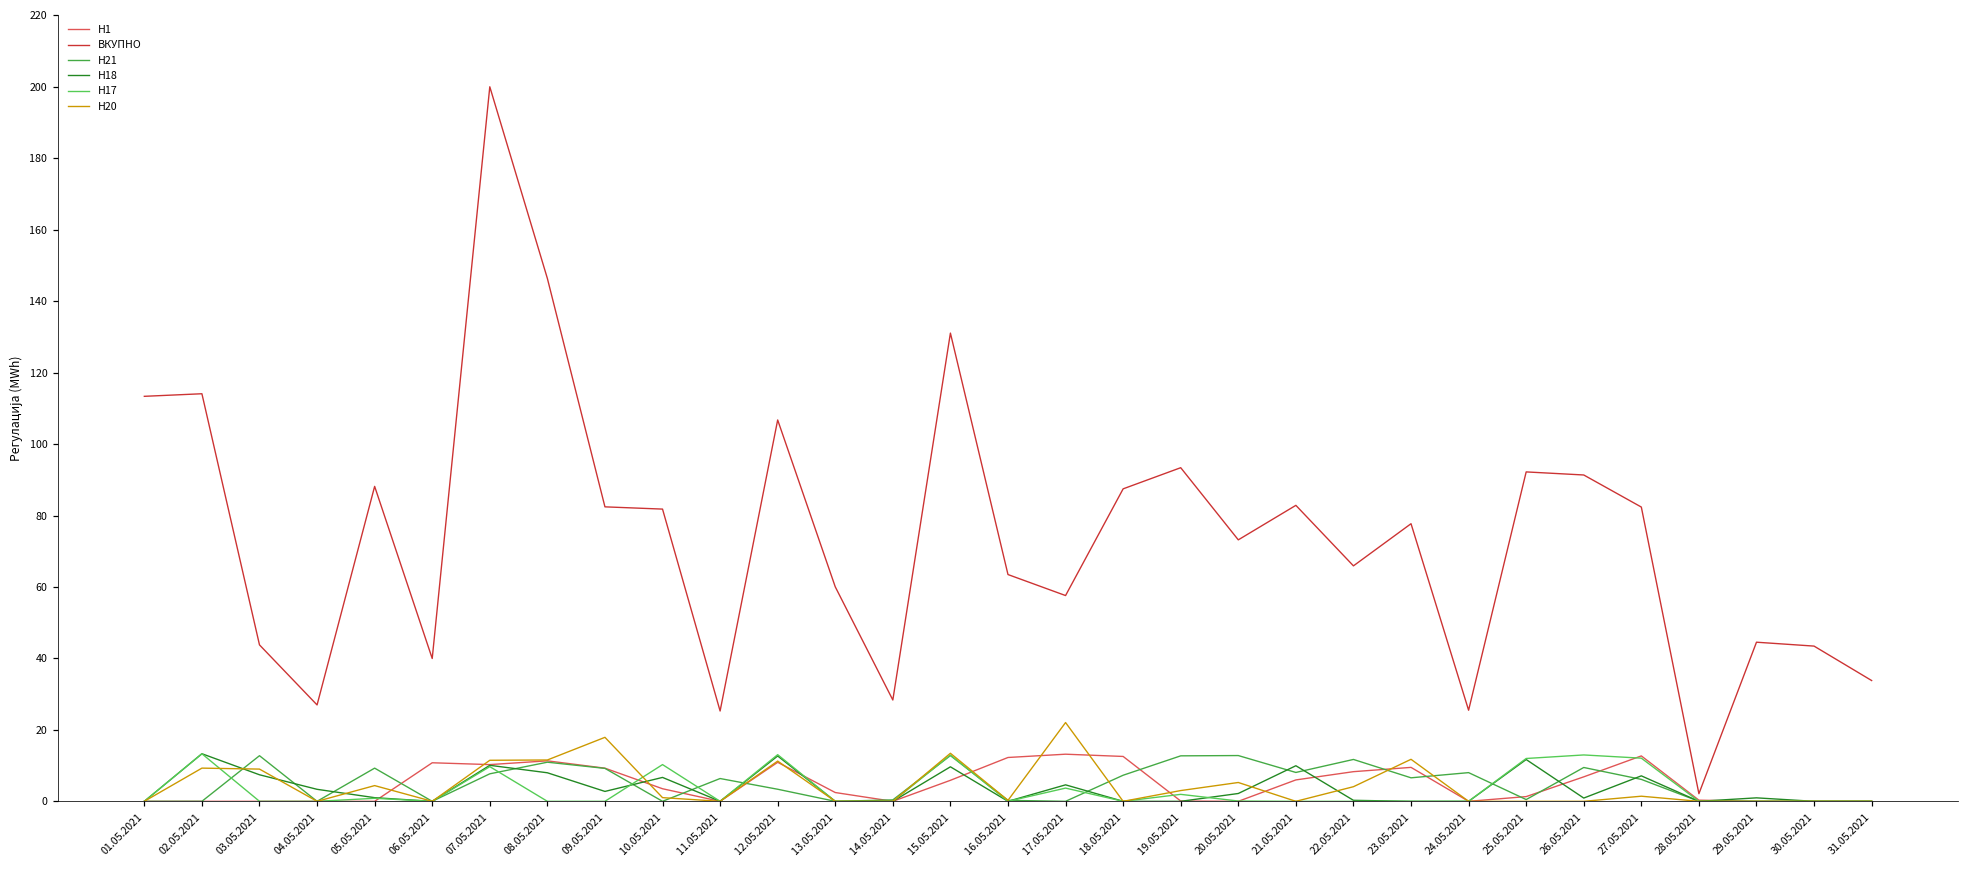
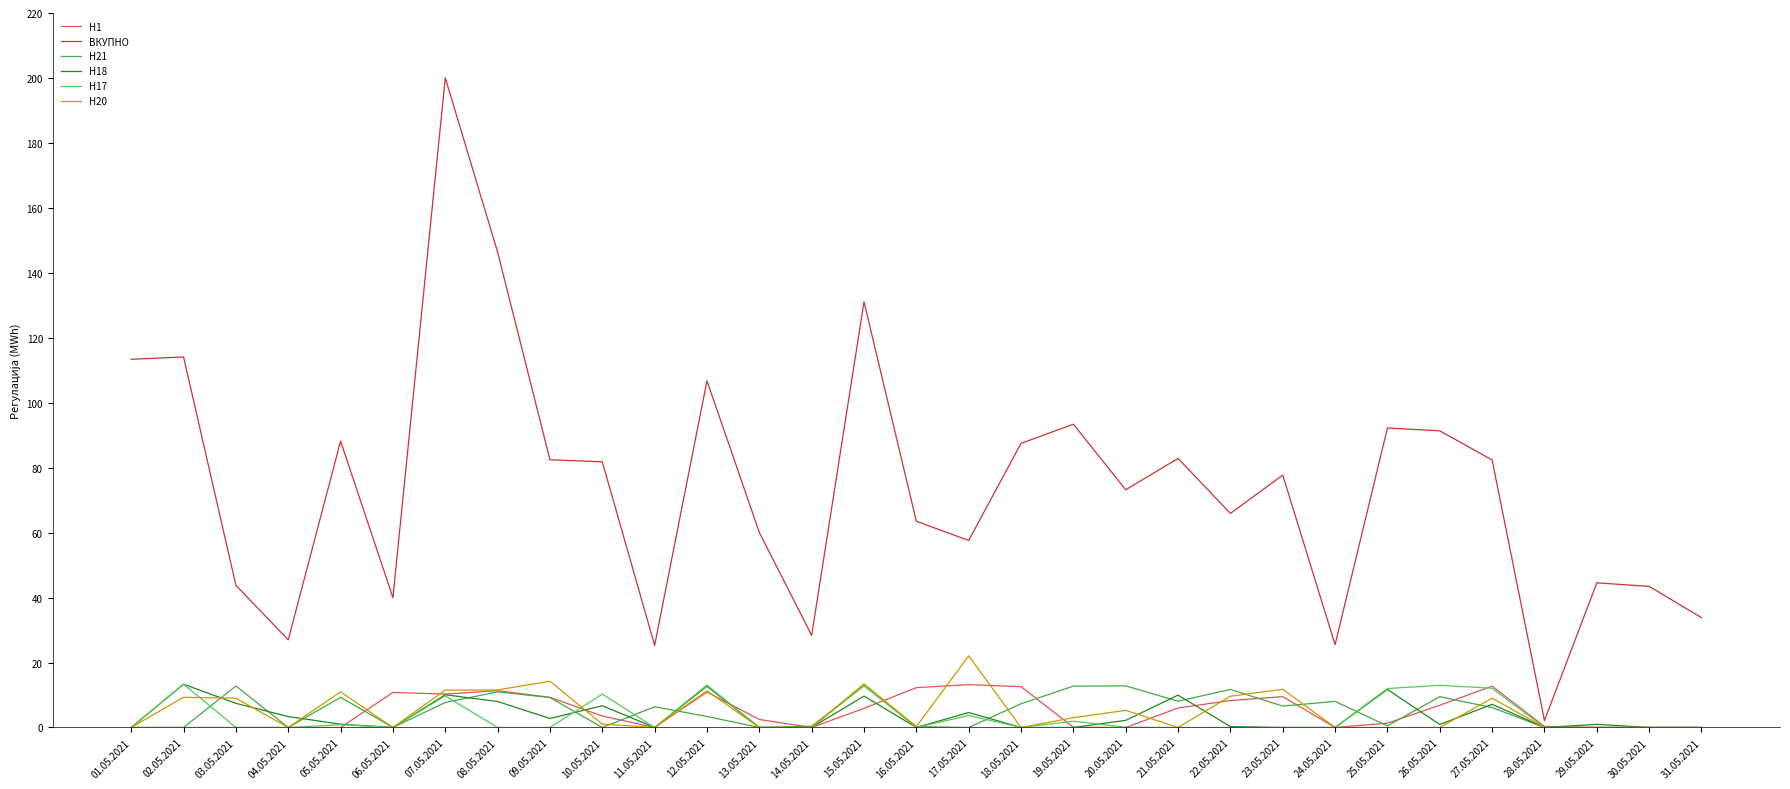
H20, 05.05.2021: 4 -> 11
H20, 09.05.2021: 18 -> 14
H20, 22.05.2021: 4 -> 10
H20, 27.05.2021: 1 -> 9
